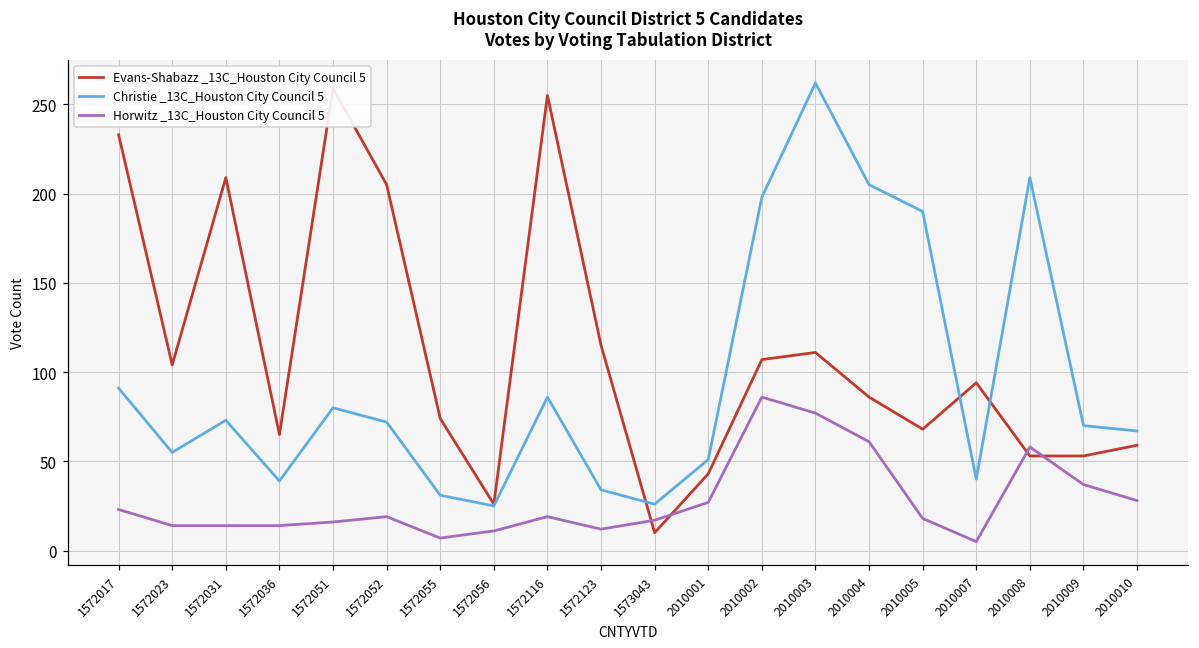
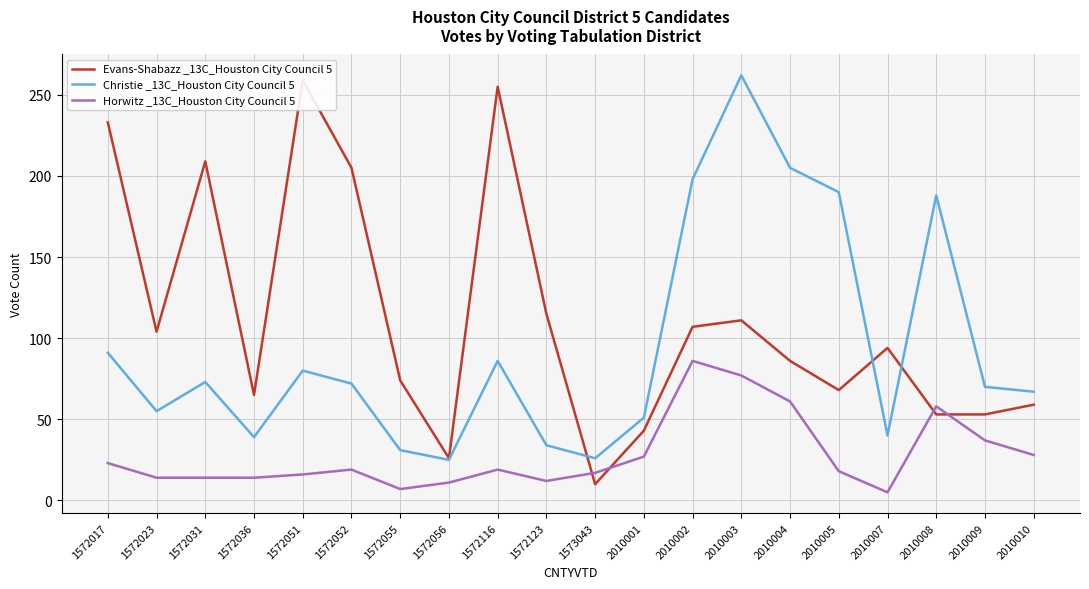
Christie _13C_Houston City Council 5, 2010008: 209 -> 188
